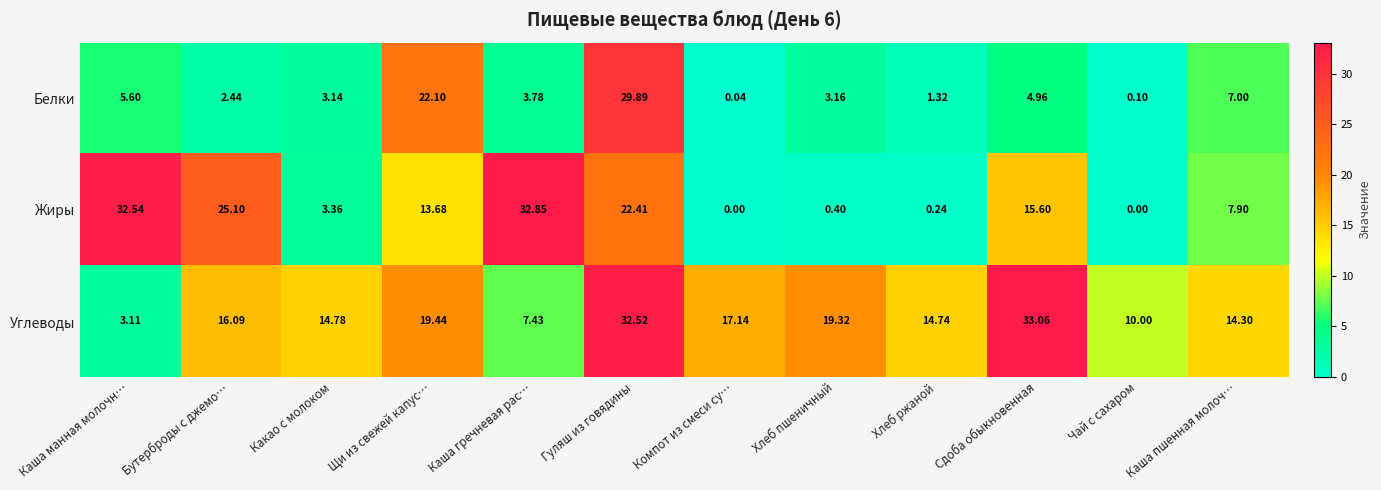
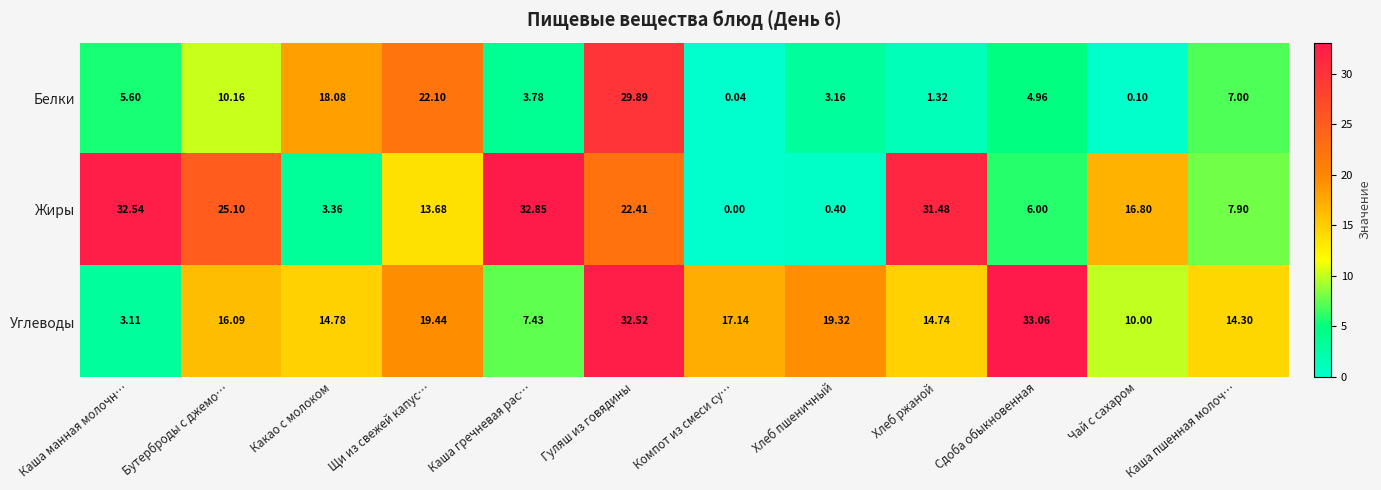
Белки, Бутерброды с джемо…: 2.44 -> 10.16
Белки, Какао с молоком: 3.14 -> 18.08
Жиры, Хлеб ржаной: 0.24 -> 31.48
Жиры, Сдоба обыкновенная: 15.60 -> 6.00
Жиры, Чай с сахаром: 0.00 -> 16.80
